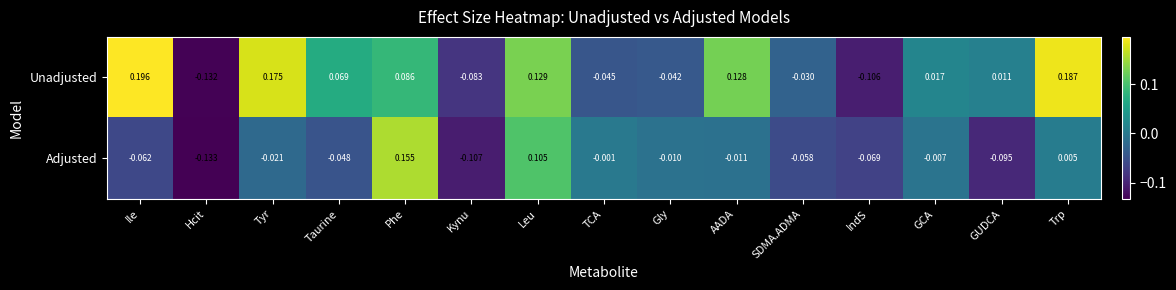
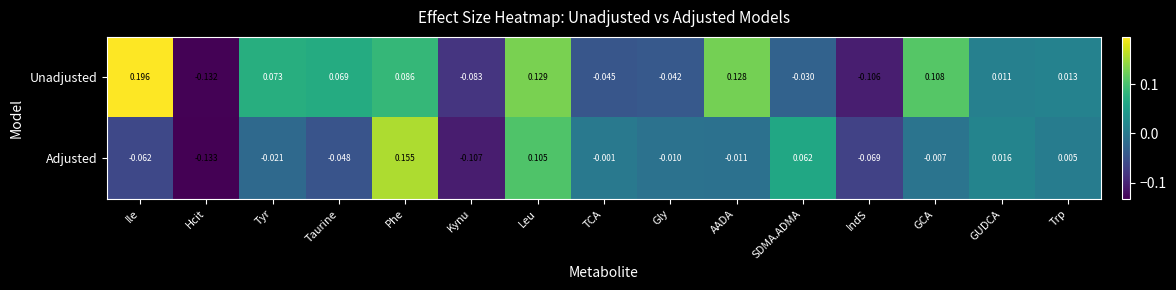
Unadjusted, Tyr: 0.175 -> 0.073
Unadjusted, GCA: 0.017 -> 0.108
Unadjusted, Trp: 0.187 -> 0.013
Adjusted, SDMA.ADMA: -0.058 -> 0.062
Adjusted, GUDCA: -0.095 -> 0.016
